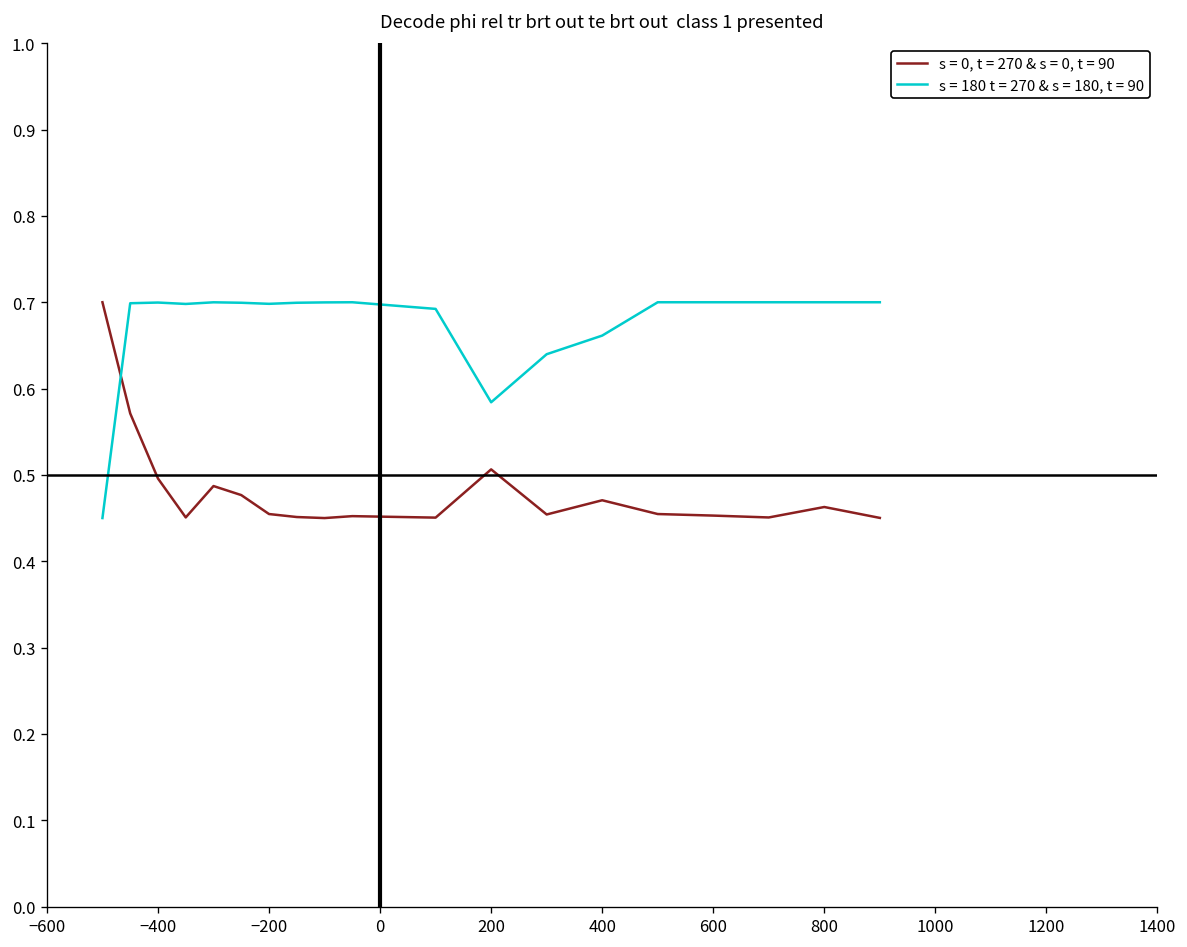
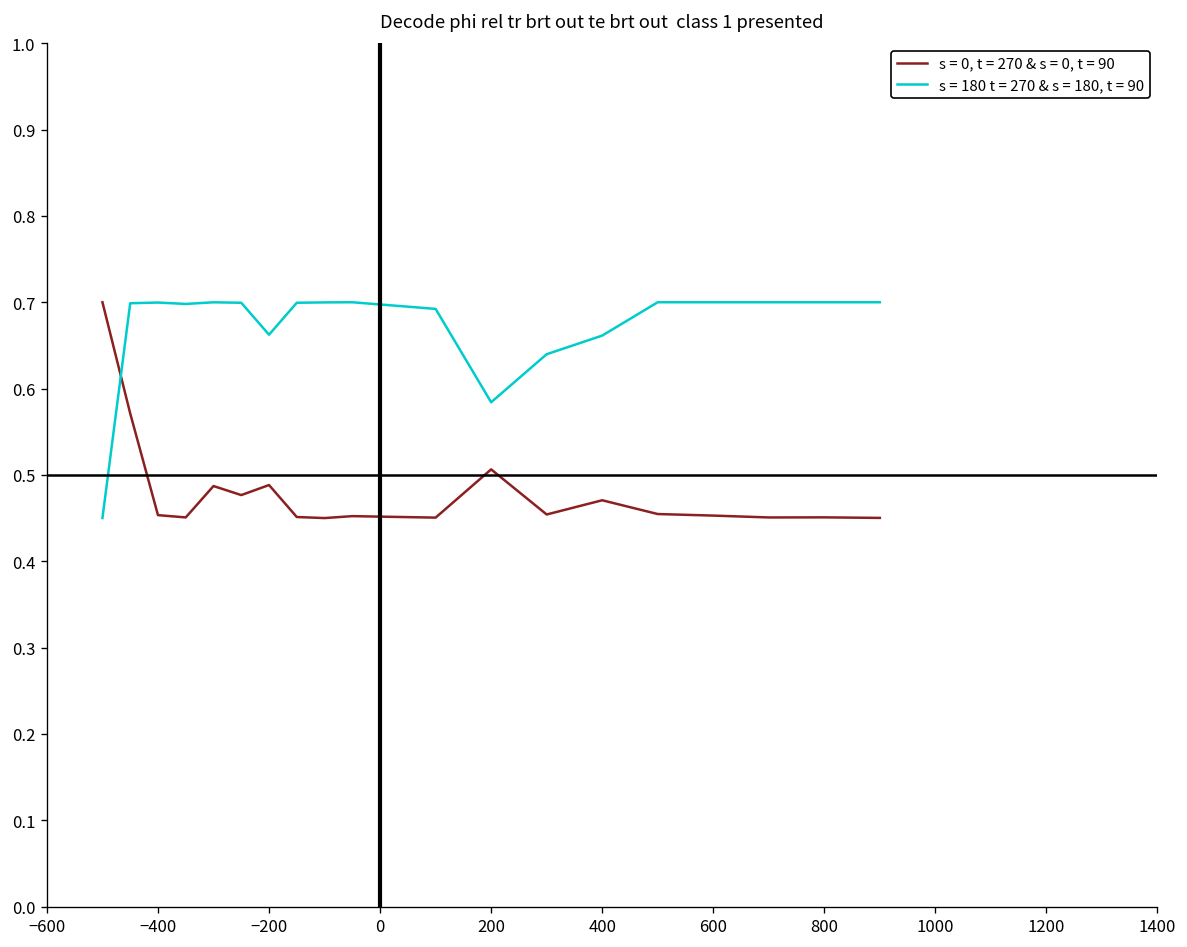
s = 0, t = 270 & s = 0, t = 90, −400: 0.50 -> 0.45
s = 0, t = 270 & s = 0, t = 90, −200: 0.45 -> 0.49
s = 180 t = 270 & s = 180, t = 90, −200: 0.70 -> 0.66
s = 0, t = 270 & s = 0, t = 90, 800: 0.46 -> 0.45
